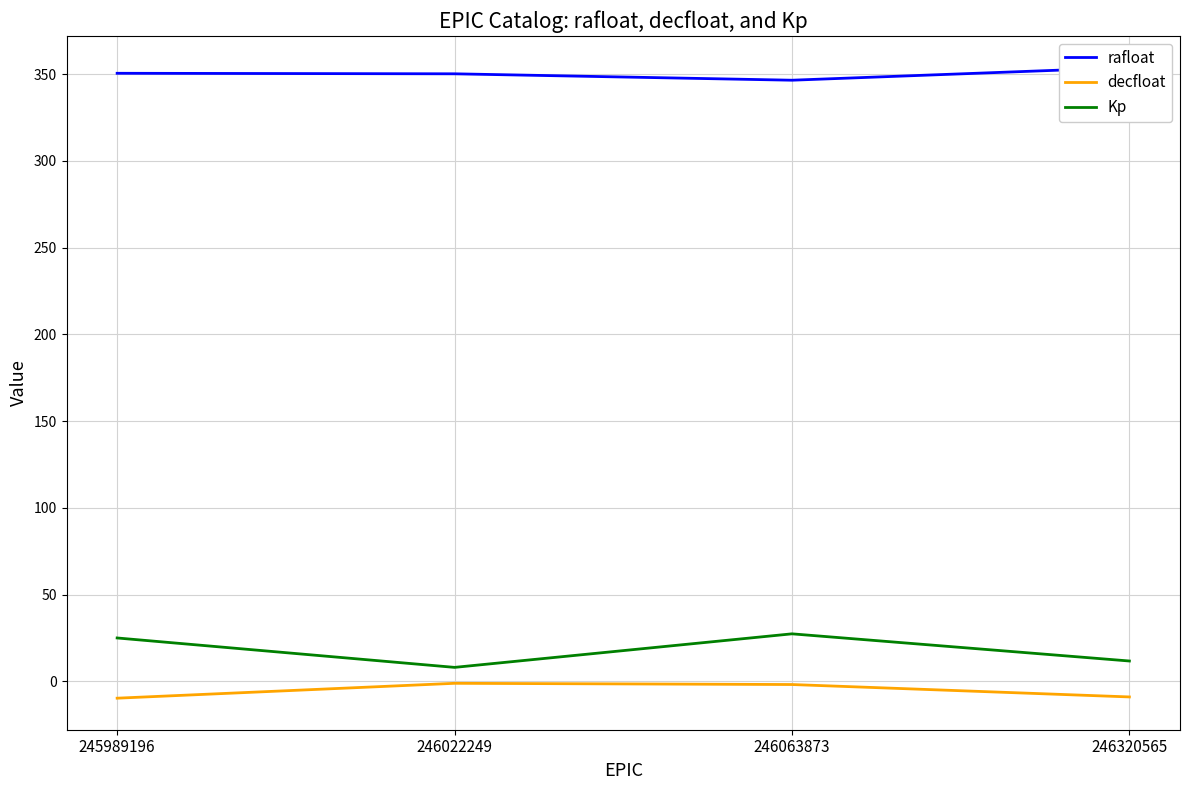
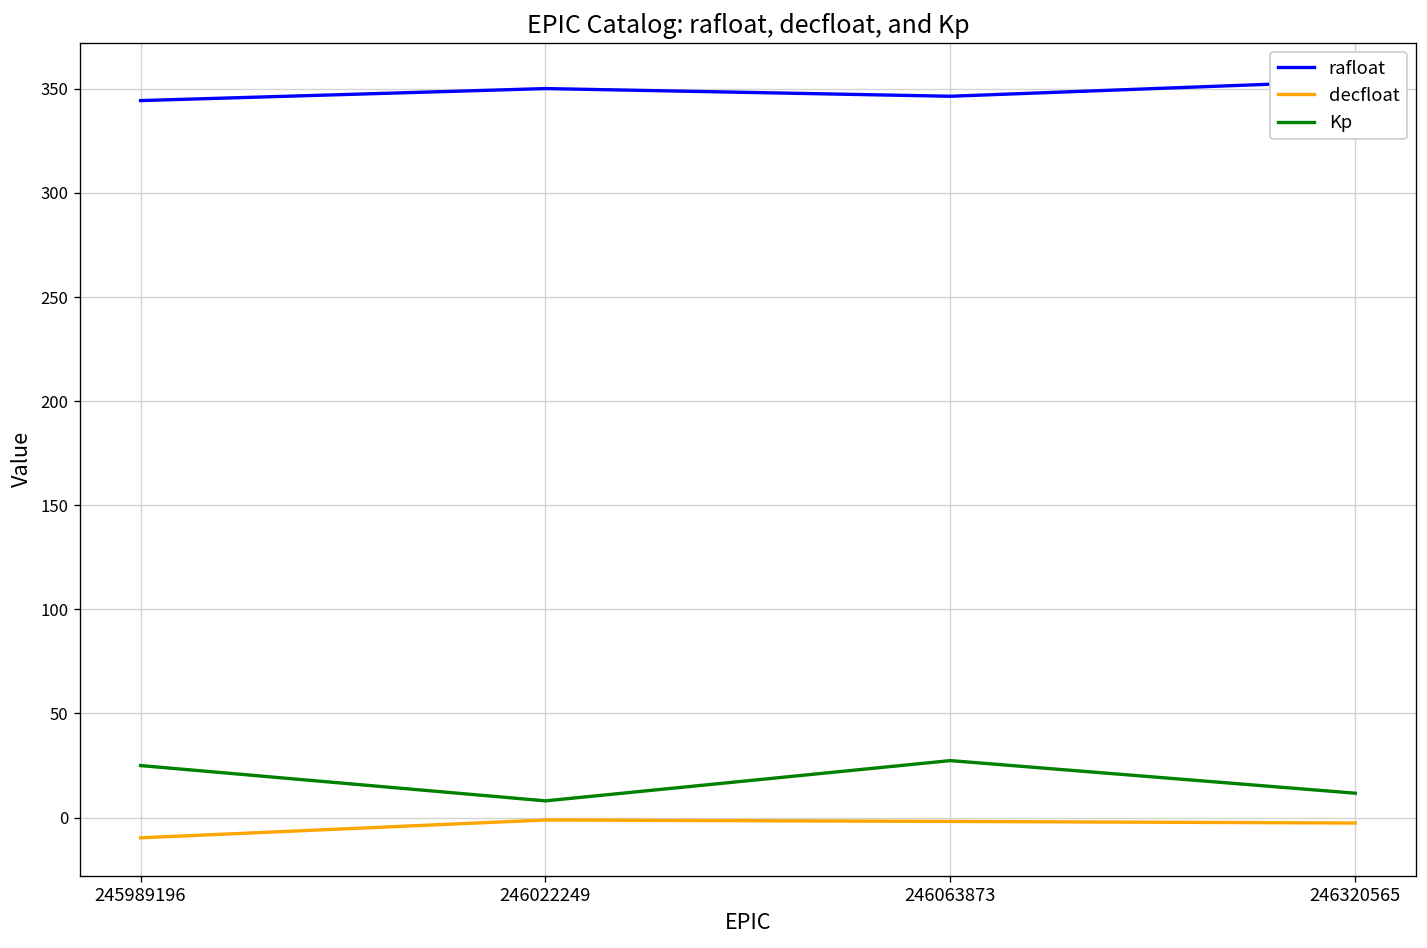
rafloat, 245989196: 350 -> 344
decfloat, 246320565: -9 -> -3
